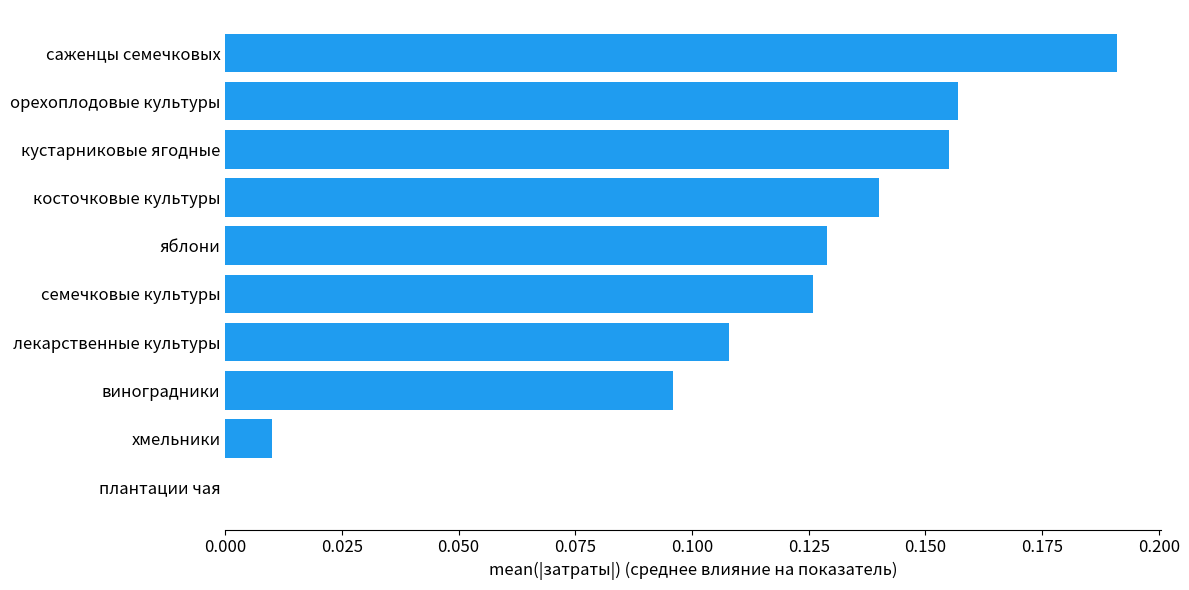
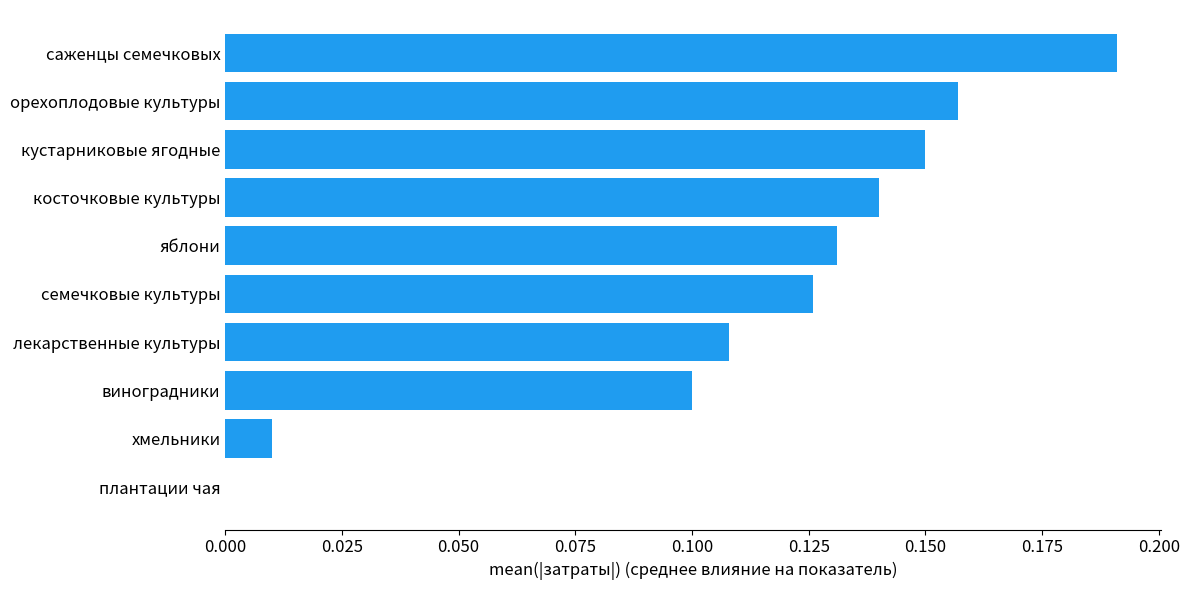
кустарниковые ягодные: 0.155 -> 0.150
яблони: 0.129 -> 0.131
виноградники: 0.096 -> 0.100
